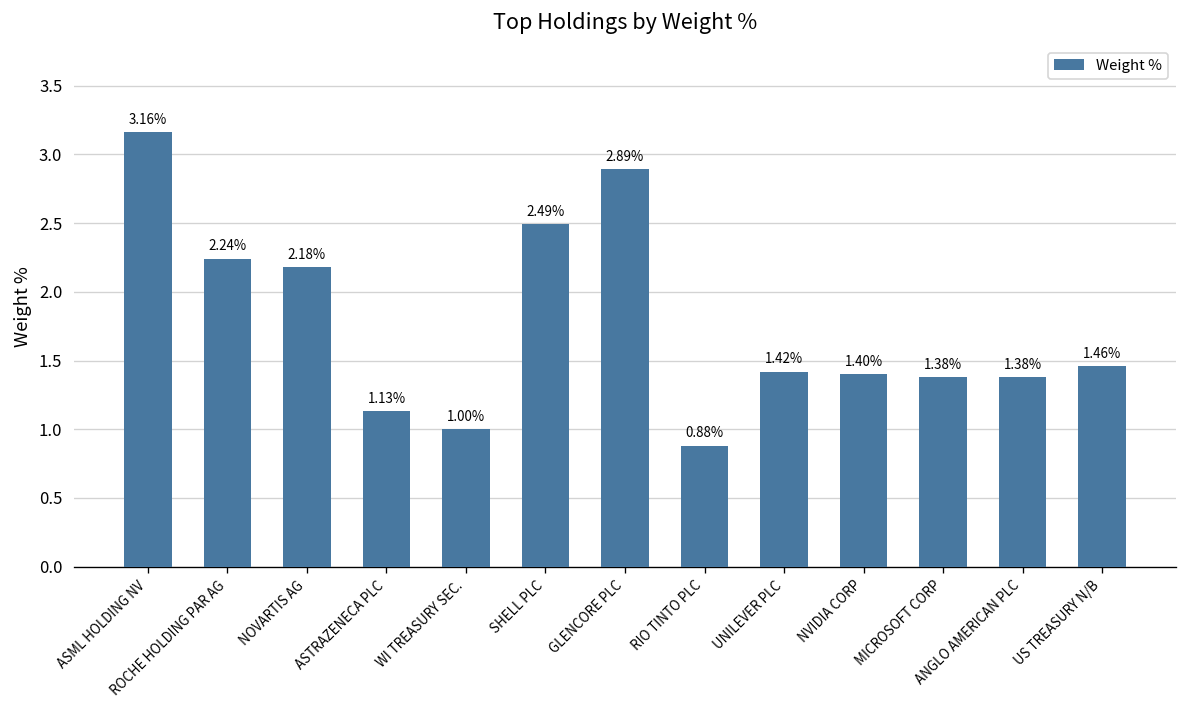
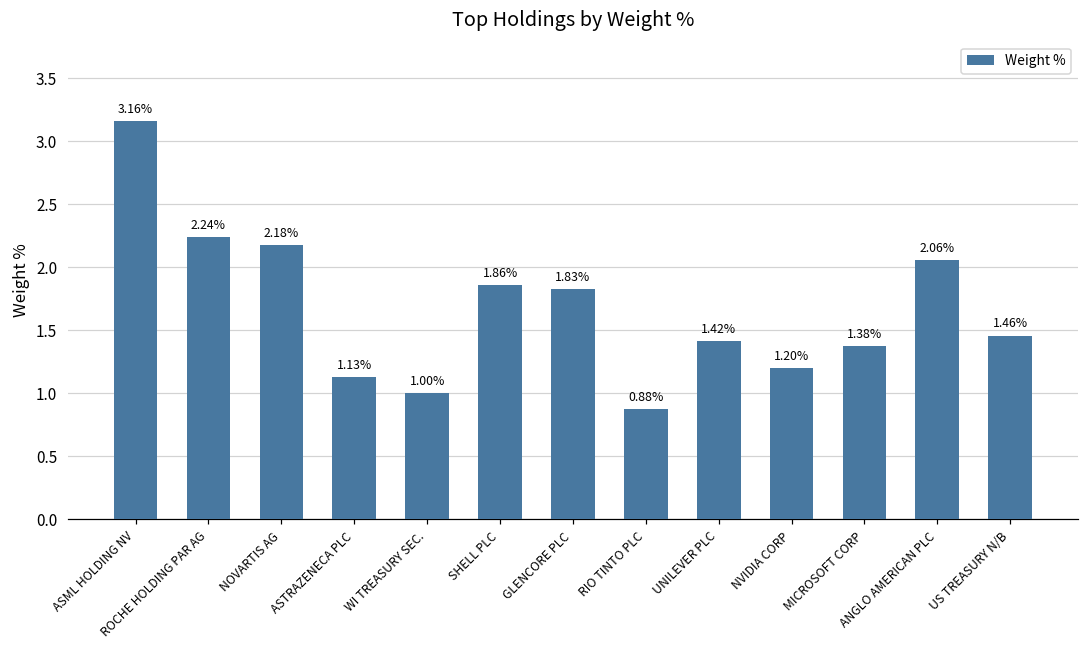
SHELL PLC: 2.49% -> 1.86%
GLENCORE PLC: 2.89% -> 1.83%
NVIDIA CORP: 1.40% -> 1.20%
ANGLO AMERICAN PLC: 1.38% -> 2.06%
